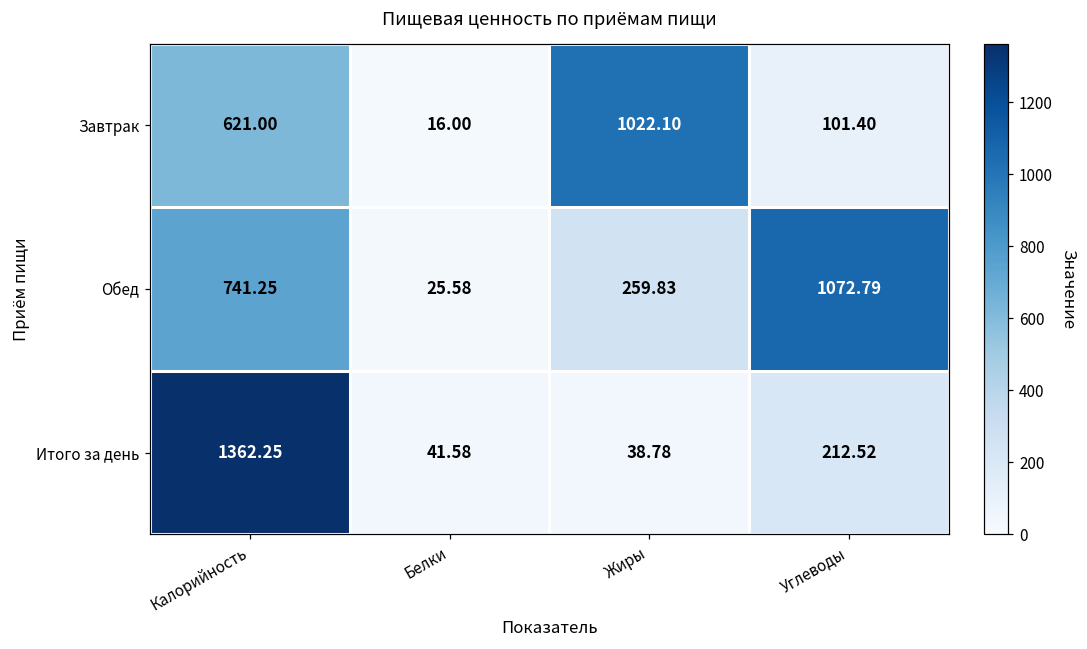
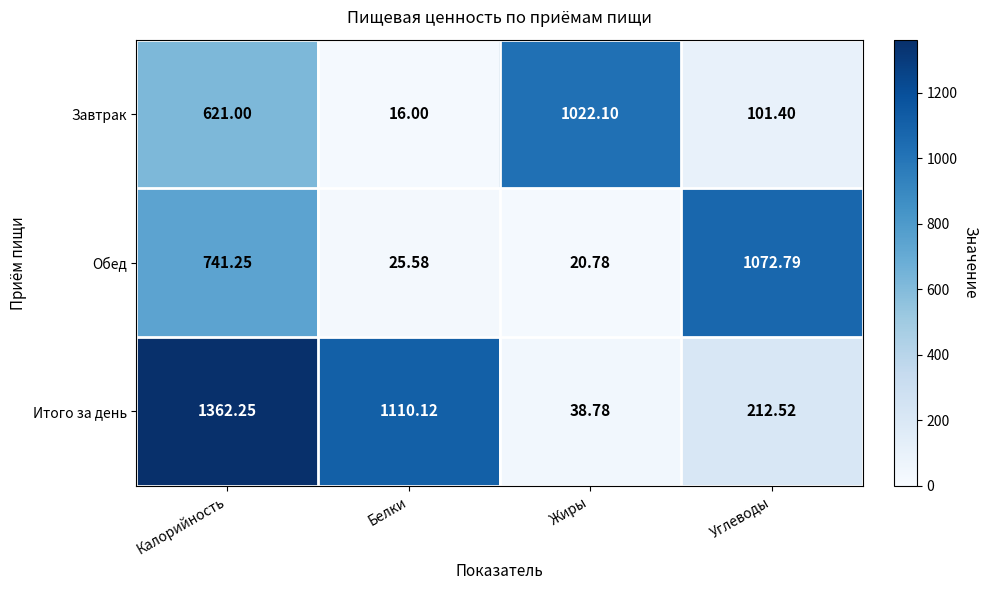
Обед, Жиры: 259.83 -> 20.78
Итого за день, Белки: 41.58 -> 1110.12
